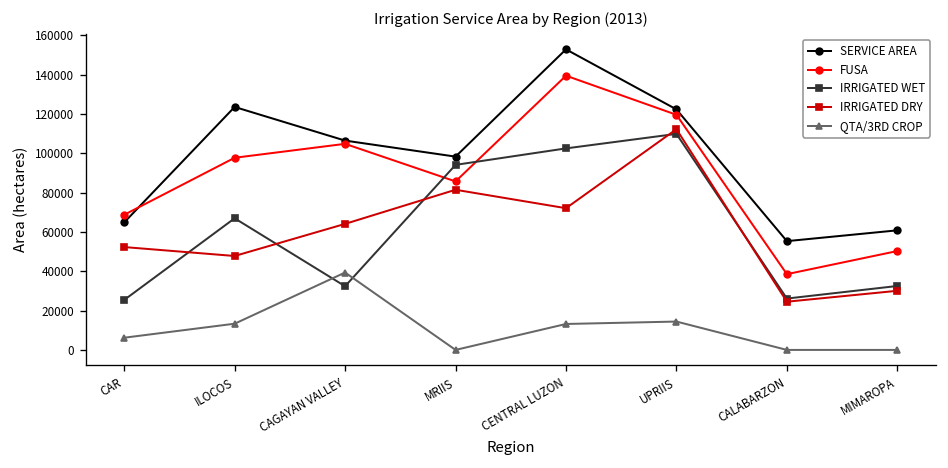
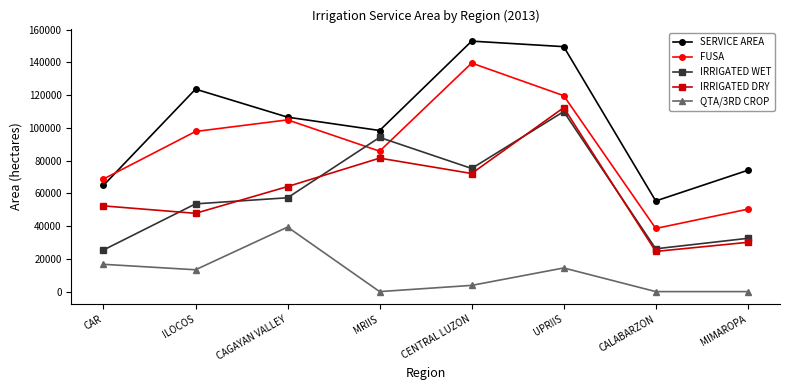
QTA/3RD CROP, CAR: 6000 -> 17000
IRRIGATED WET, ILOCOS: 67000 -> 54000
IRRIGATED WET, CAGAYAN VALLEY: 32000 -> 57000
IRRIGATED WET, CENTRAL LUZON: 103000 -> 75000
QTA/3RD CROP, CENTRAL LUZON: 13000 -> 4000
SERVICE AREA, UPRIIS: 122000 -> 150000
SERVICE AREA, MIMAROPA: 61000 -> 74000
